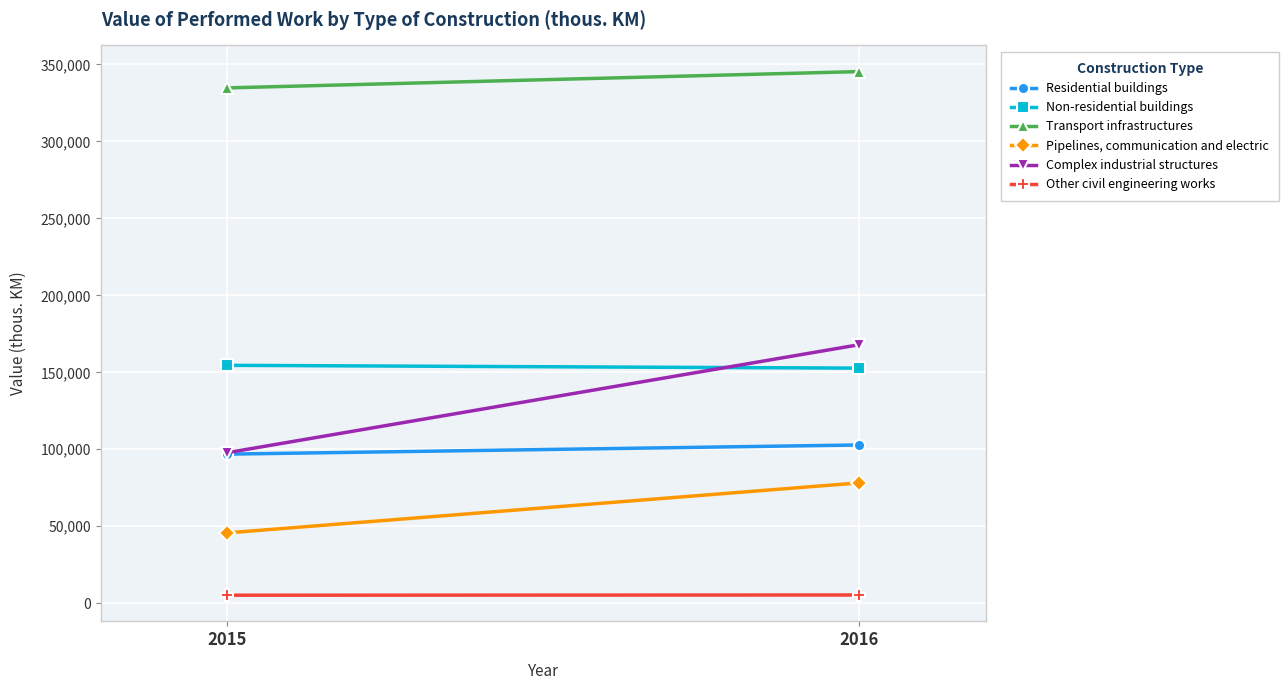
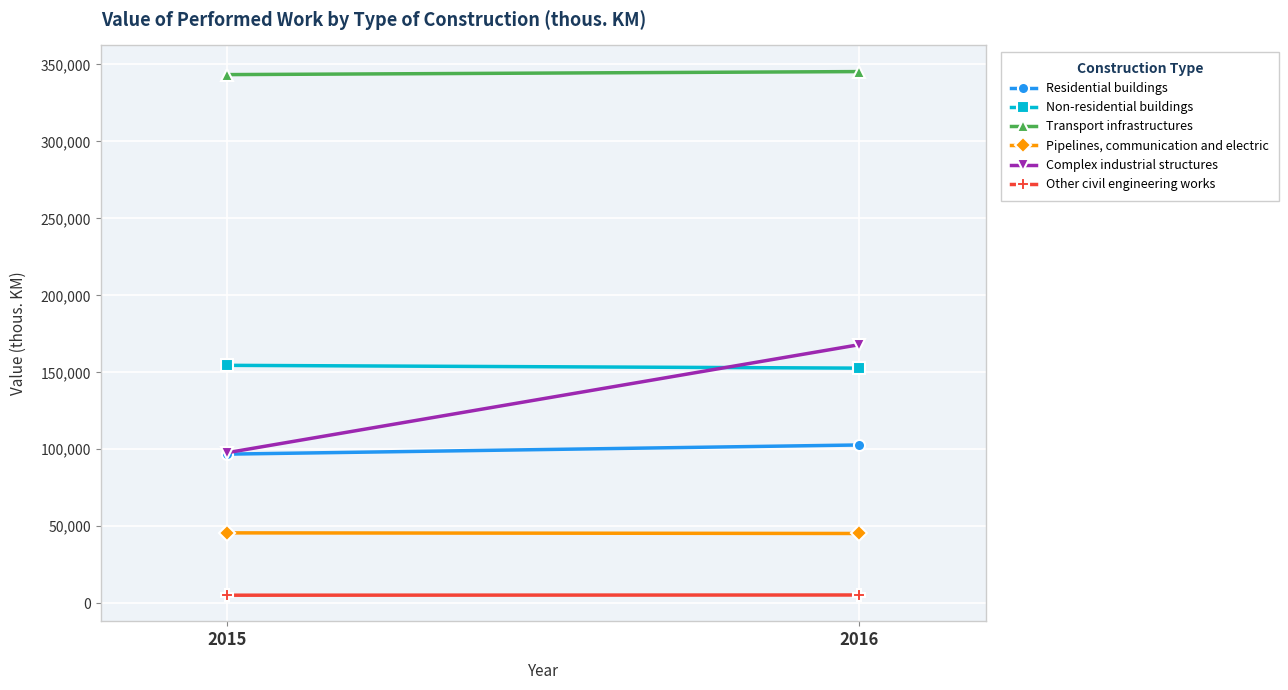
Transport infrastructures, 2015: 335,000 -> 343,000
Pipelines, communication and electric, 2016: 78,000 -> 45,000
